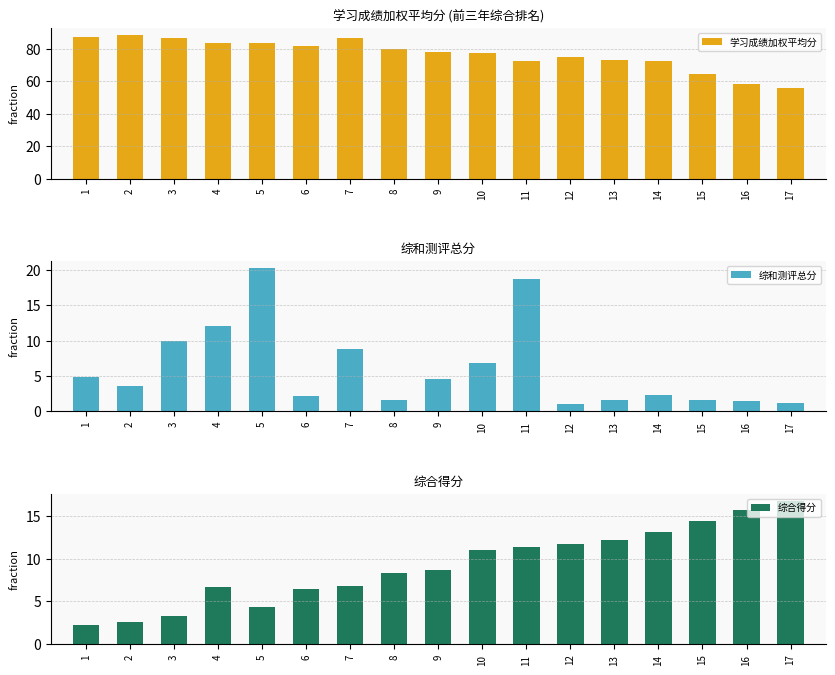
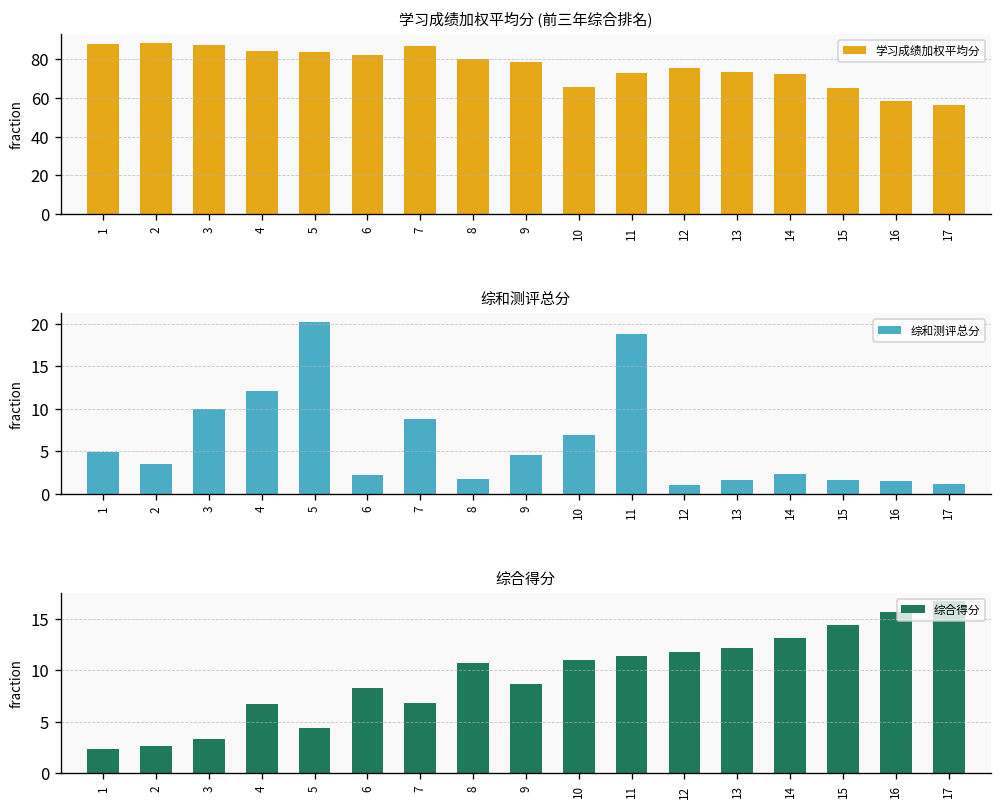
学习成绩加权平均分 (前三年综合排名), 10: 77 -> 65
综合得分, 6: 6 -> 8
综合得分, 8: 8 -> 11
